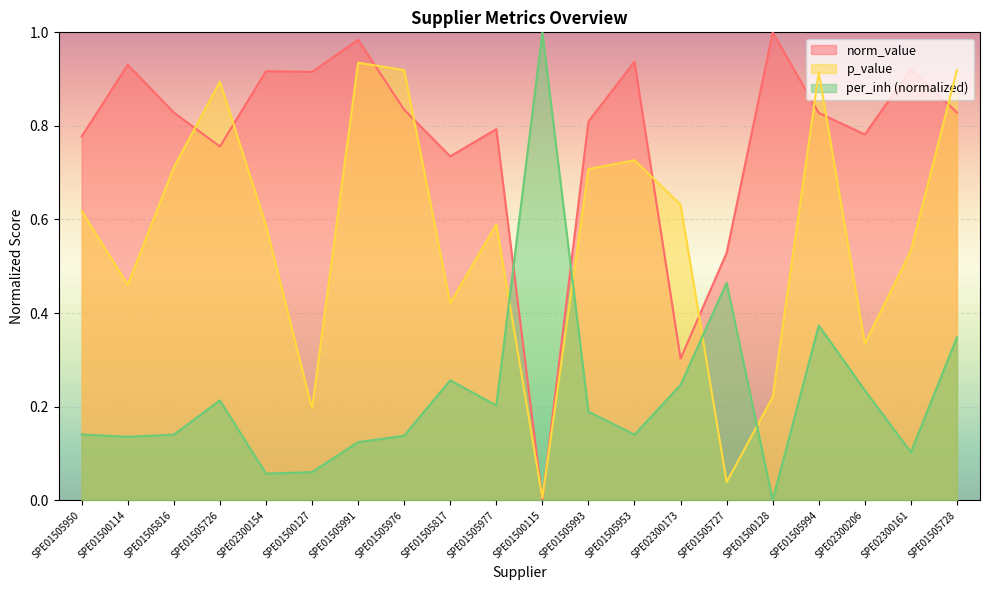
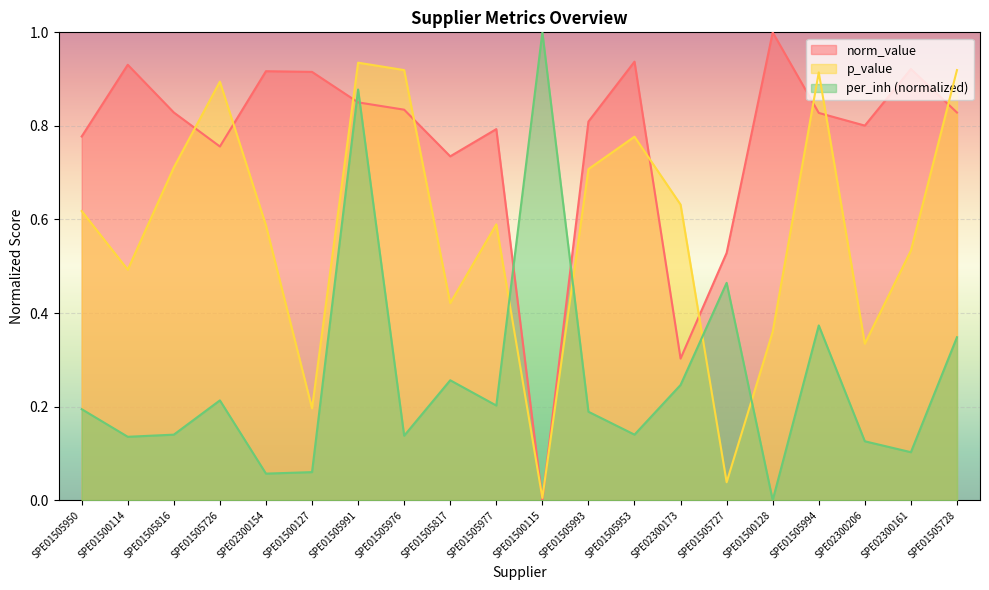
per_inh (normalized), SPE01505950: 0.14 -> 0.19
p_value, SPE01500114: 0.46 -> 0.49
norm_value, SPE01505991: 0.98 -> 0.85
per_inh (normalized), SPE01505991: 0.12 -> 0.88
p_value, SPE01505953: 0.73 -> 0.78
p_value, SPE01500128: 0.22 -> 0.36
norm_value, SPE02300206: 0.78 -> 0.80
per_inh (normalized), SPE02300206: 0.23 -> 0.13
